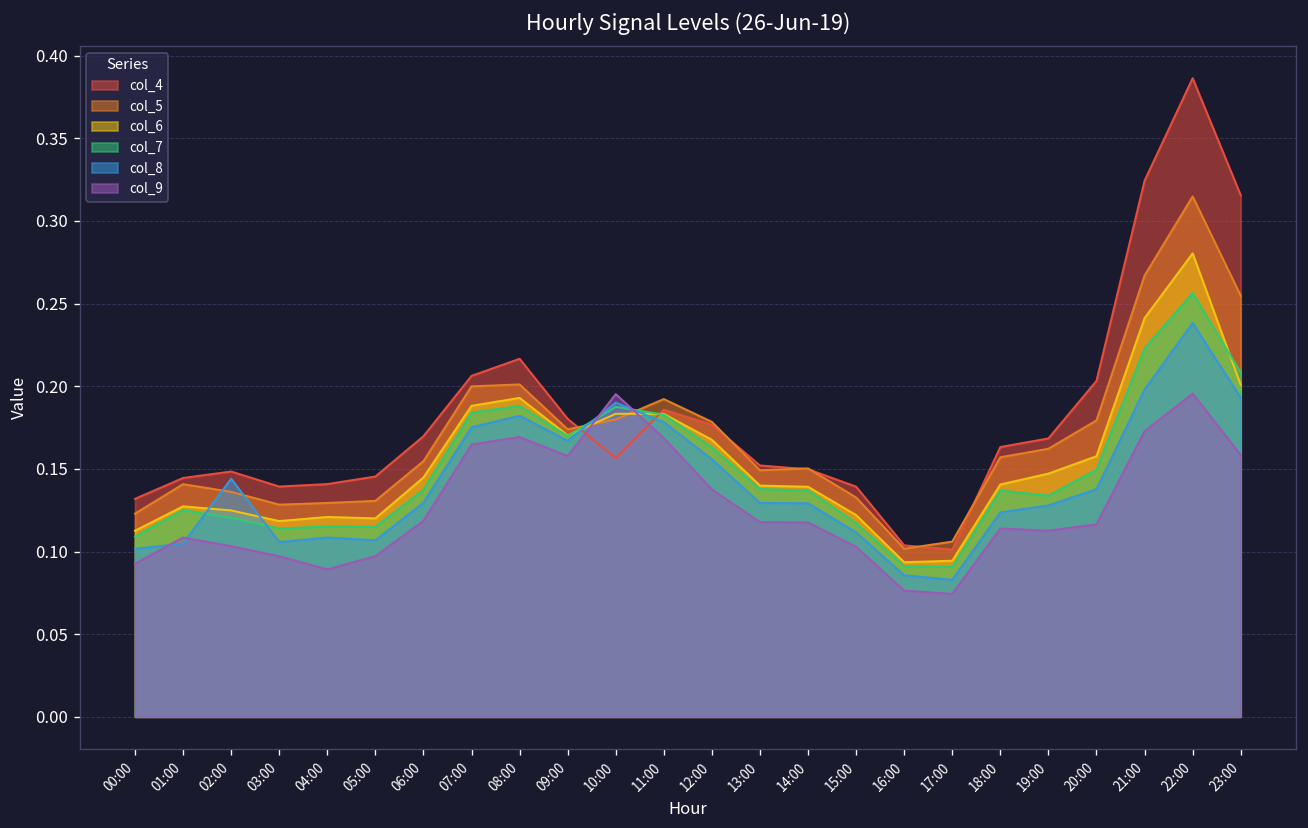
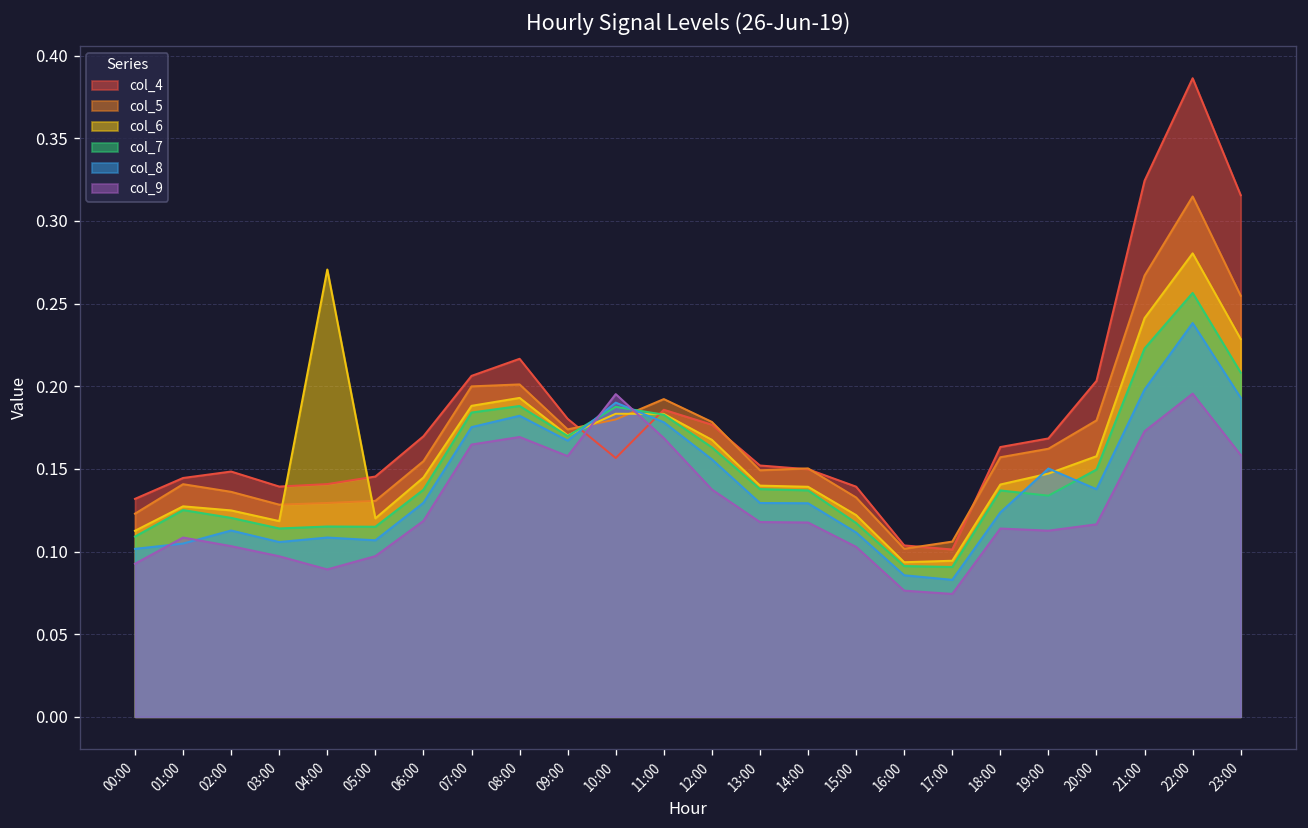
col_8, 02:00: 0.144 -> 0.113
col_6, 04:00: 0.121 -> 0.271
col_8, 19:00: 0.128 -> 0.150
col_6, 23:00: 0.201 -> 0.228
